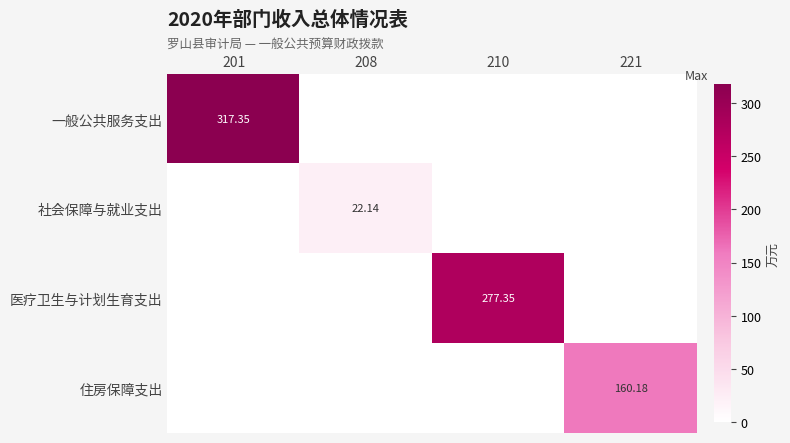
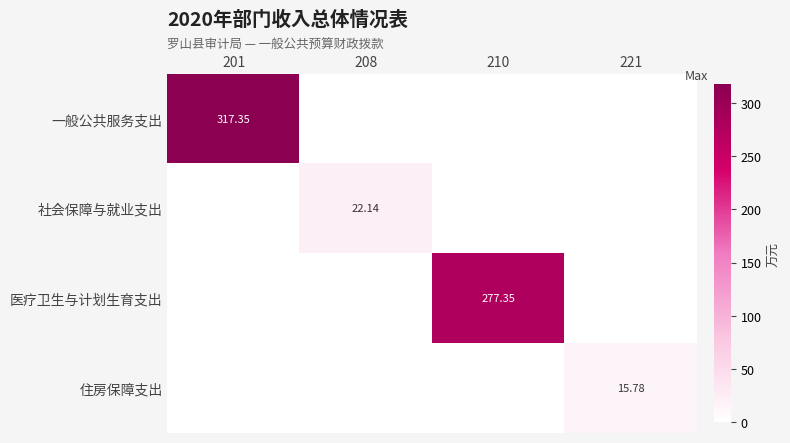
住房保障支出, 221: 160.18 -> 15.78
